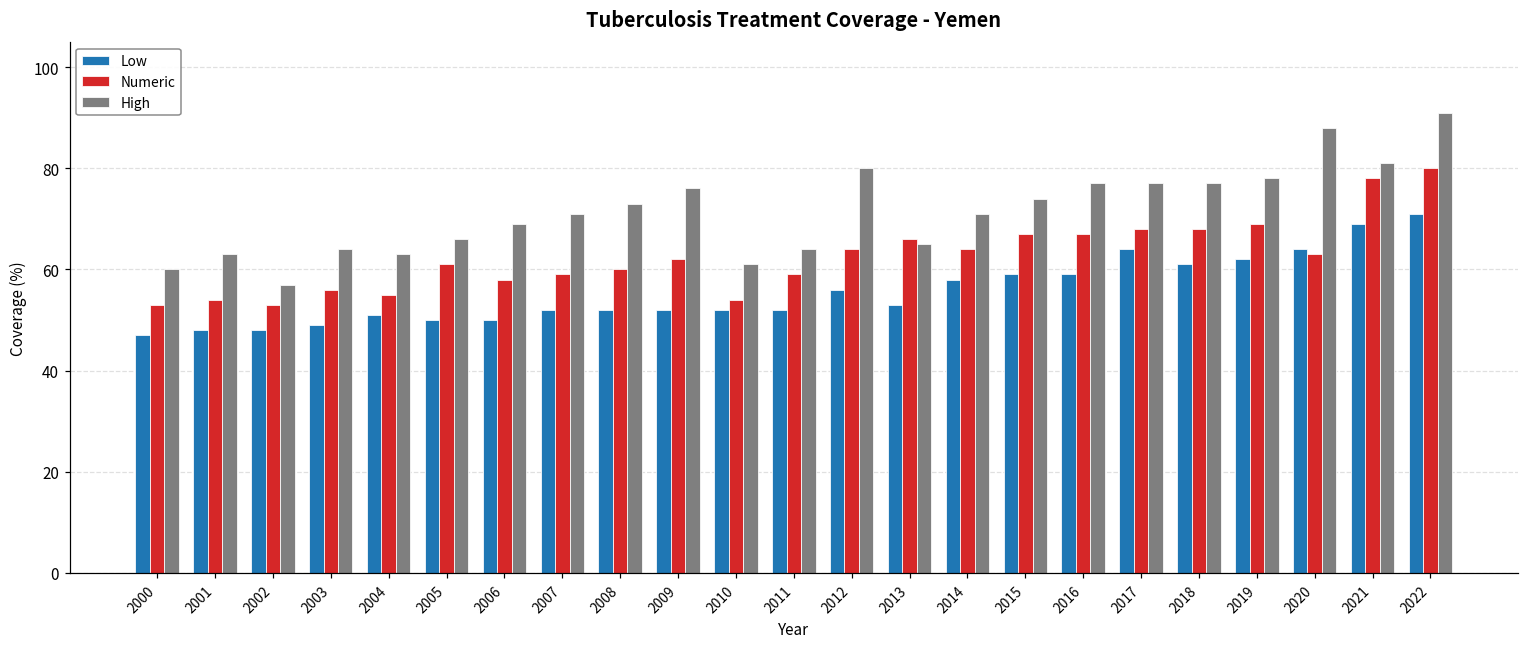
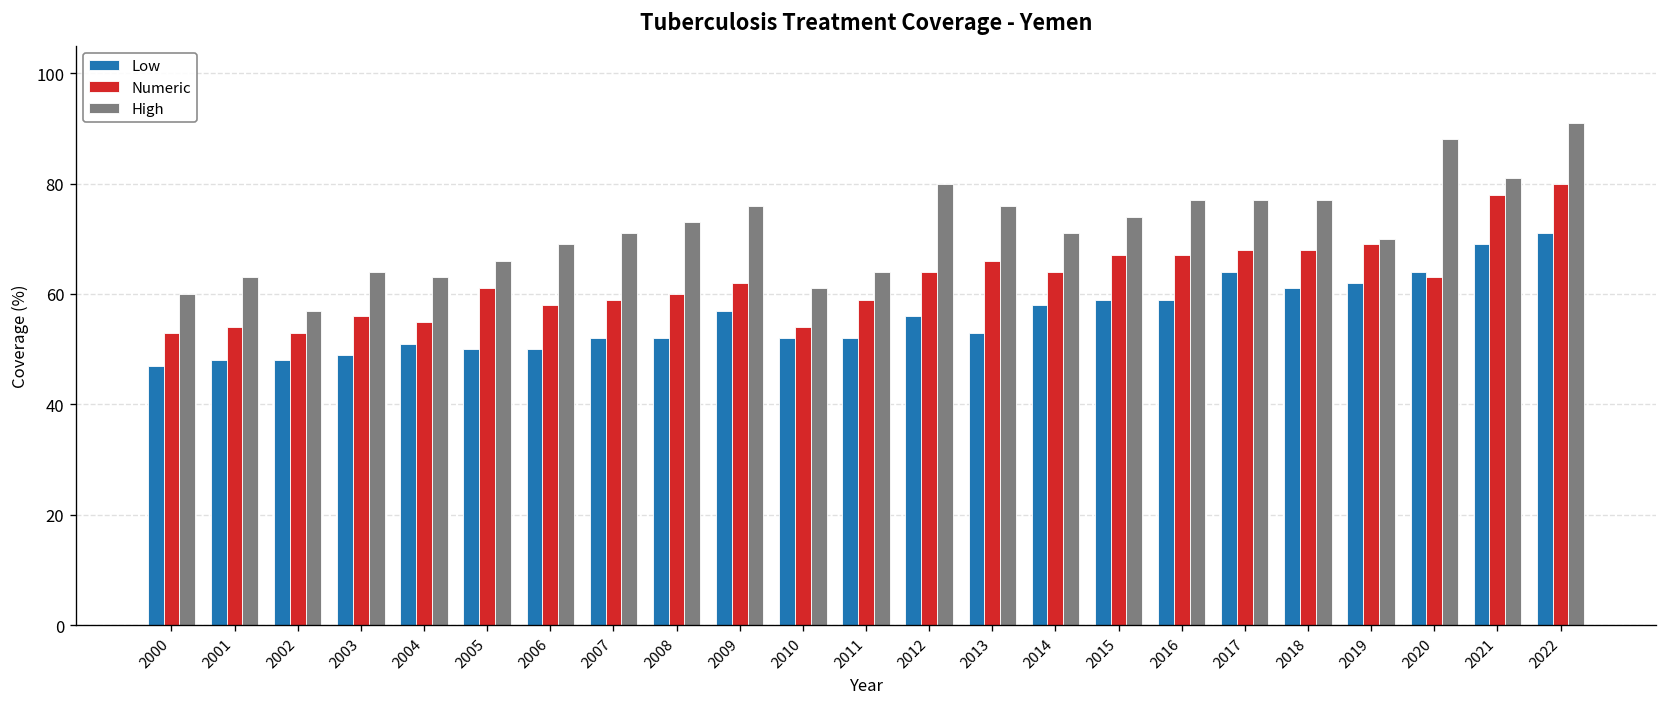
Low, 2009: 52 -> 57
High, 2013: 65 -> 76
High, 2019: 78 -> 70
